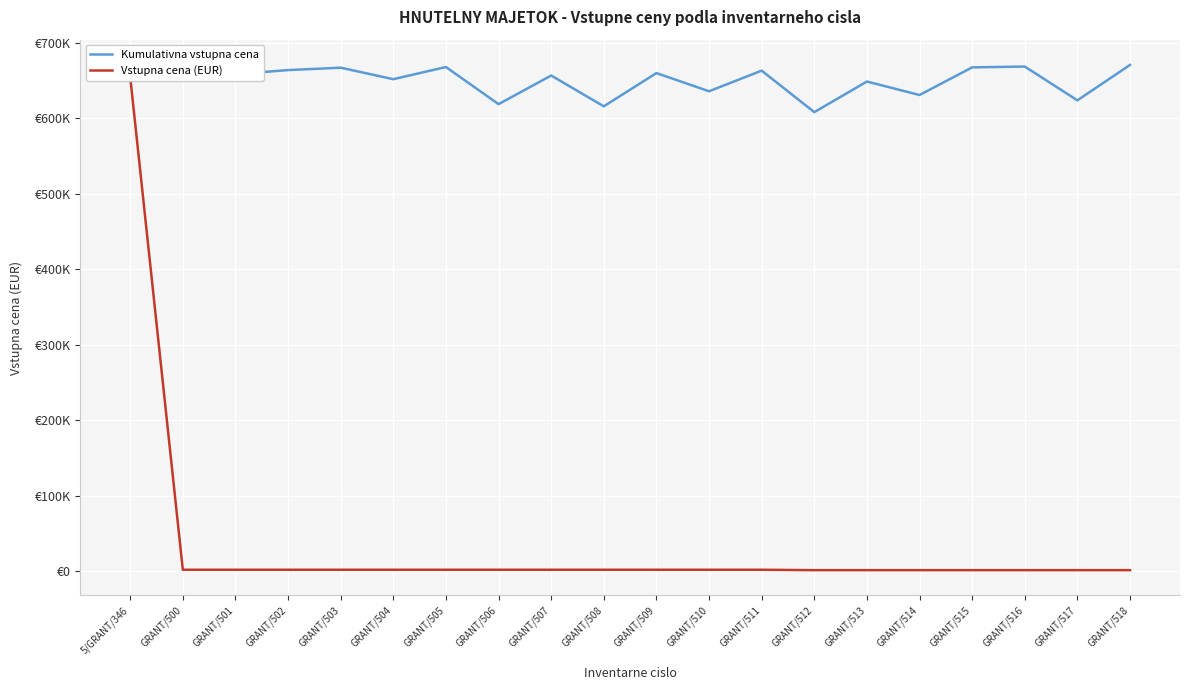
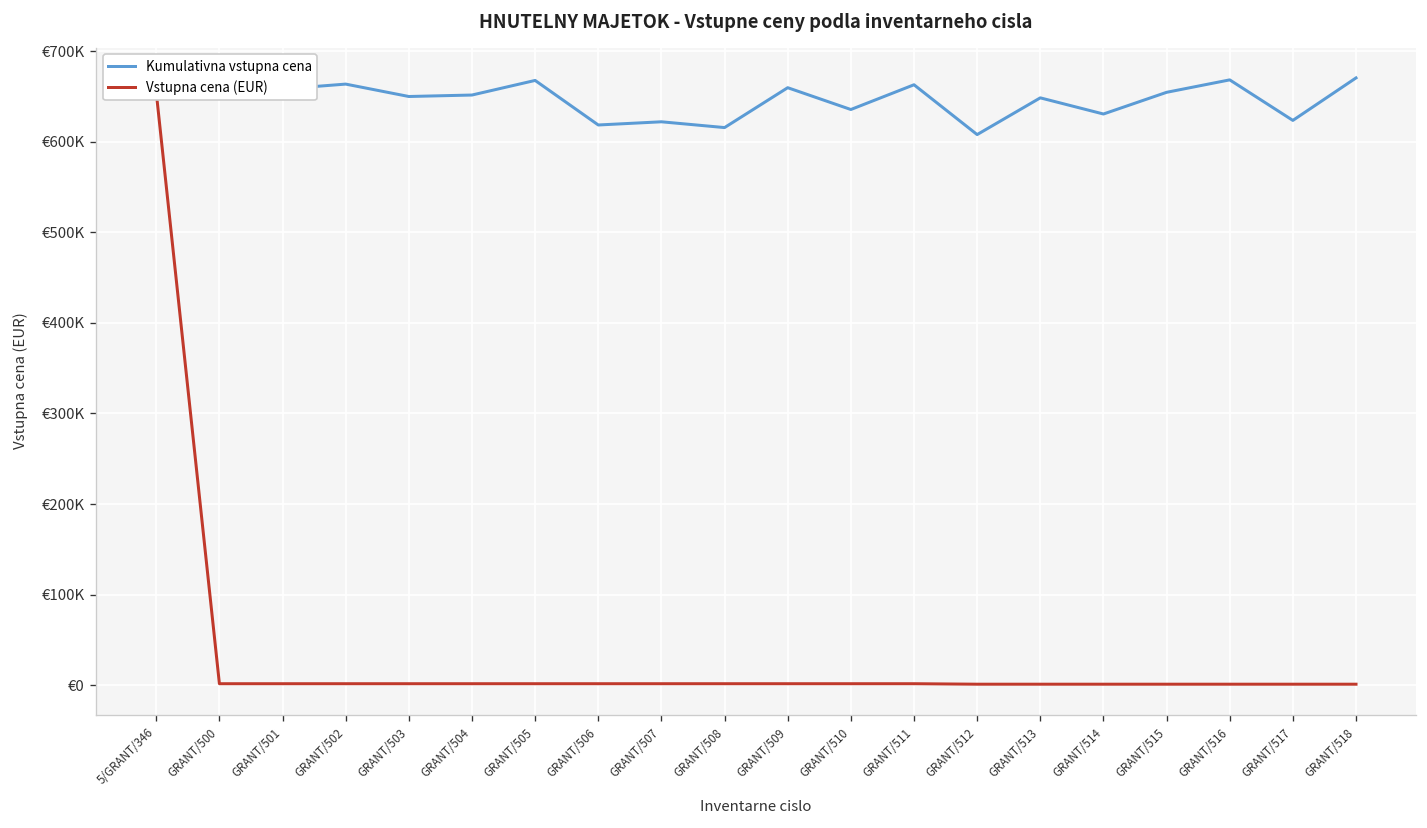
Kumulativna vstupna cena, GRANT/503: €670000 -> €650000
Kumulativna vstupna cena, GRANT/507: €660000 -> €620000
Kumulativna vstupna cena, GRANT/515: €670000 -> €650000
